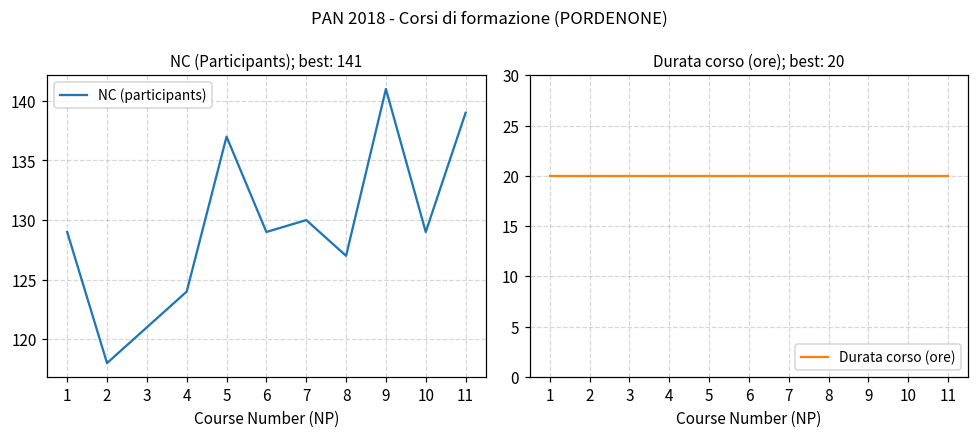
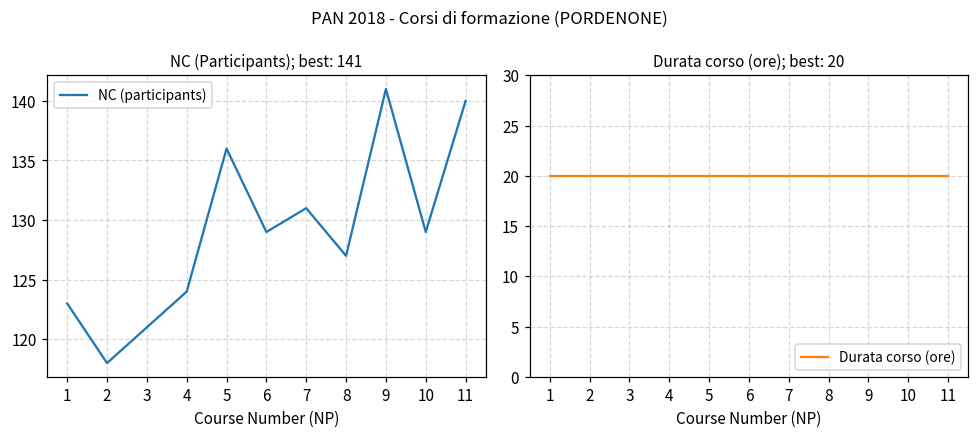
NC (Participants); best: 141, 1: 129 -> 123
NC (Participants); best: 141, 5: 137 -> 136
NC (Participants); best: 141, 7: 130 -> 131
NC (Participants); best: 141, 11: 139 -> 140
